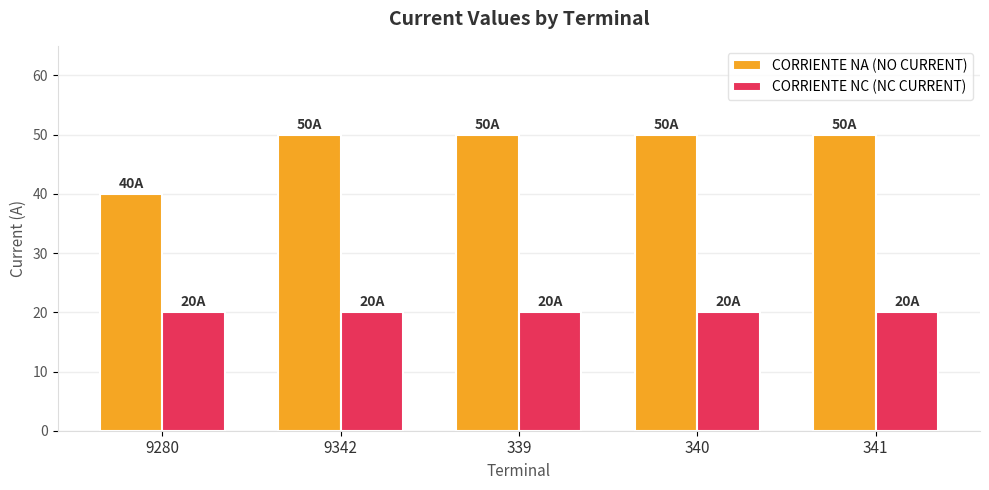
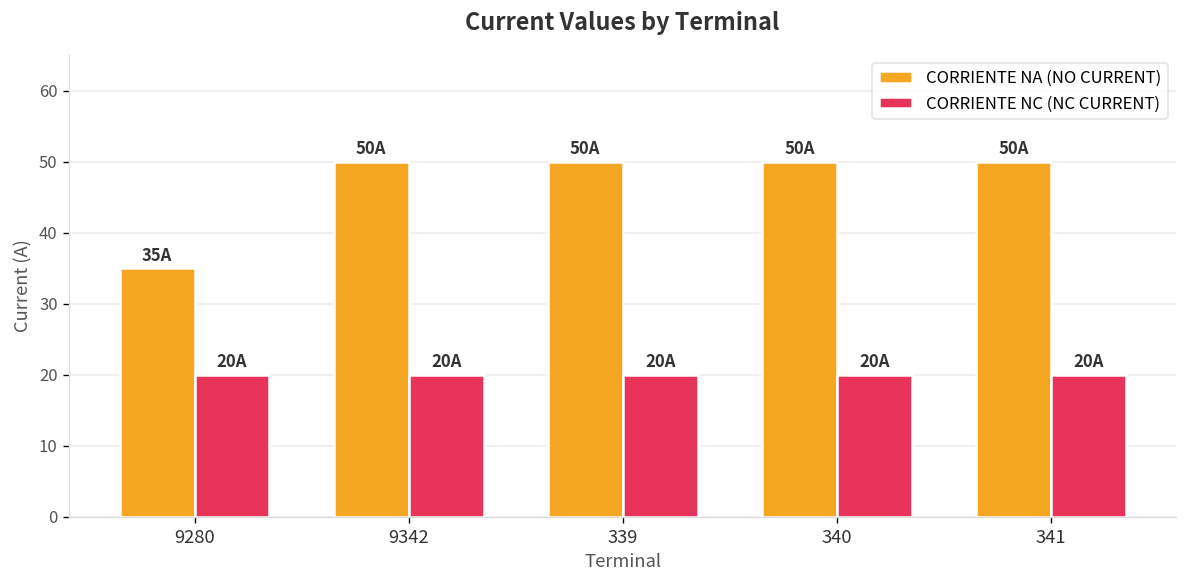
CORRIENTE NA (NO CURRENT), 9280: 40A -> 35A
